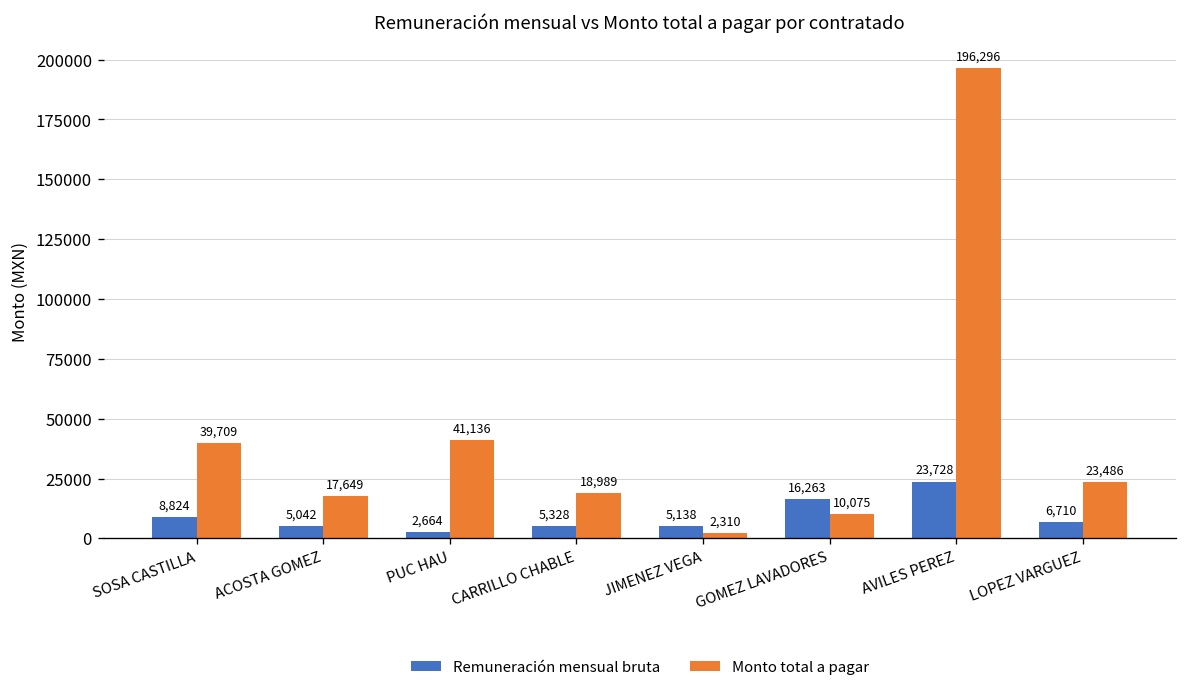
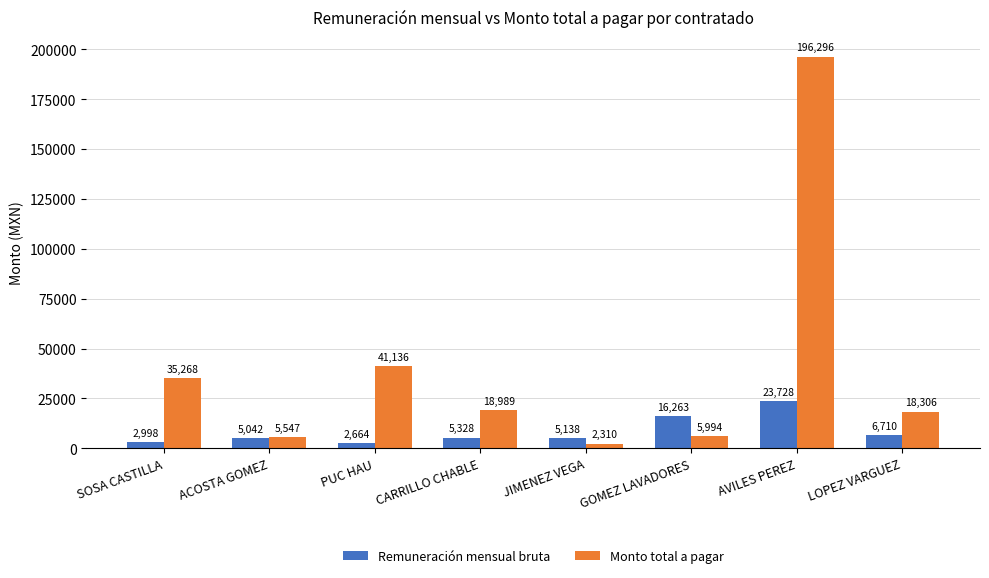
Remuneración mensual bruta, SOSA CASTILLA: 8,824 -> 2,998
Monto total a pagar, SOSA CASTILLA: 39,709 -> 35,268
Monto total a pagar, ACOSTA GOMEZ: 17,649 -> 5,547
Monto total a pagar, GOMEZ LAVADORES: 10,075 -> 5,994
Monto total a pagar, LOPEZ VARGUEZ: 23,486 -> 18,306
